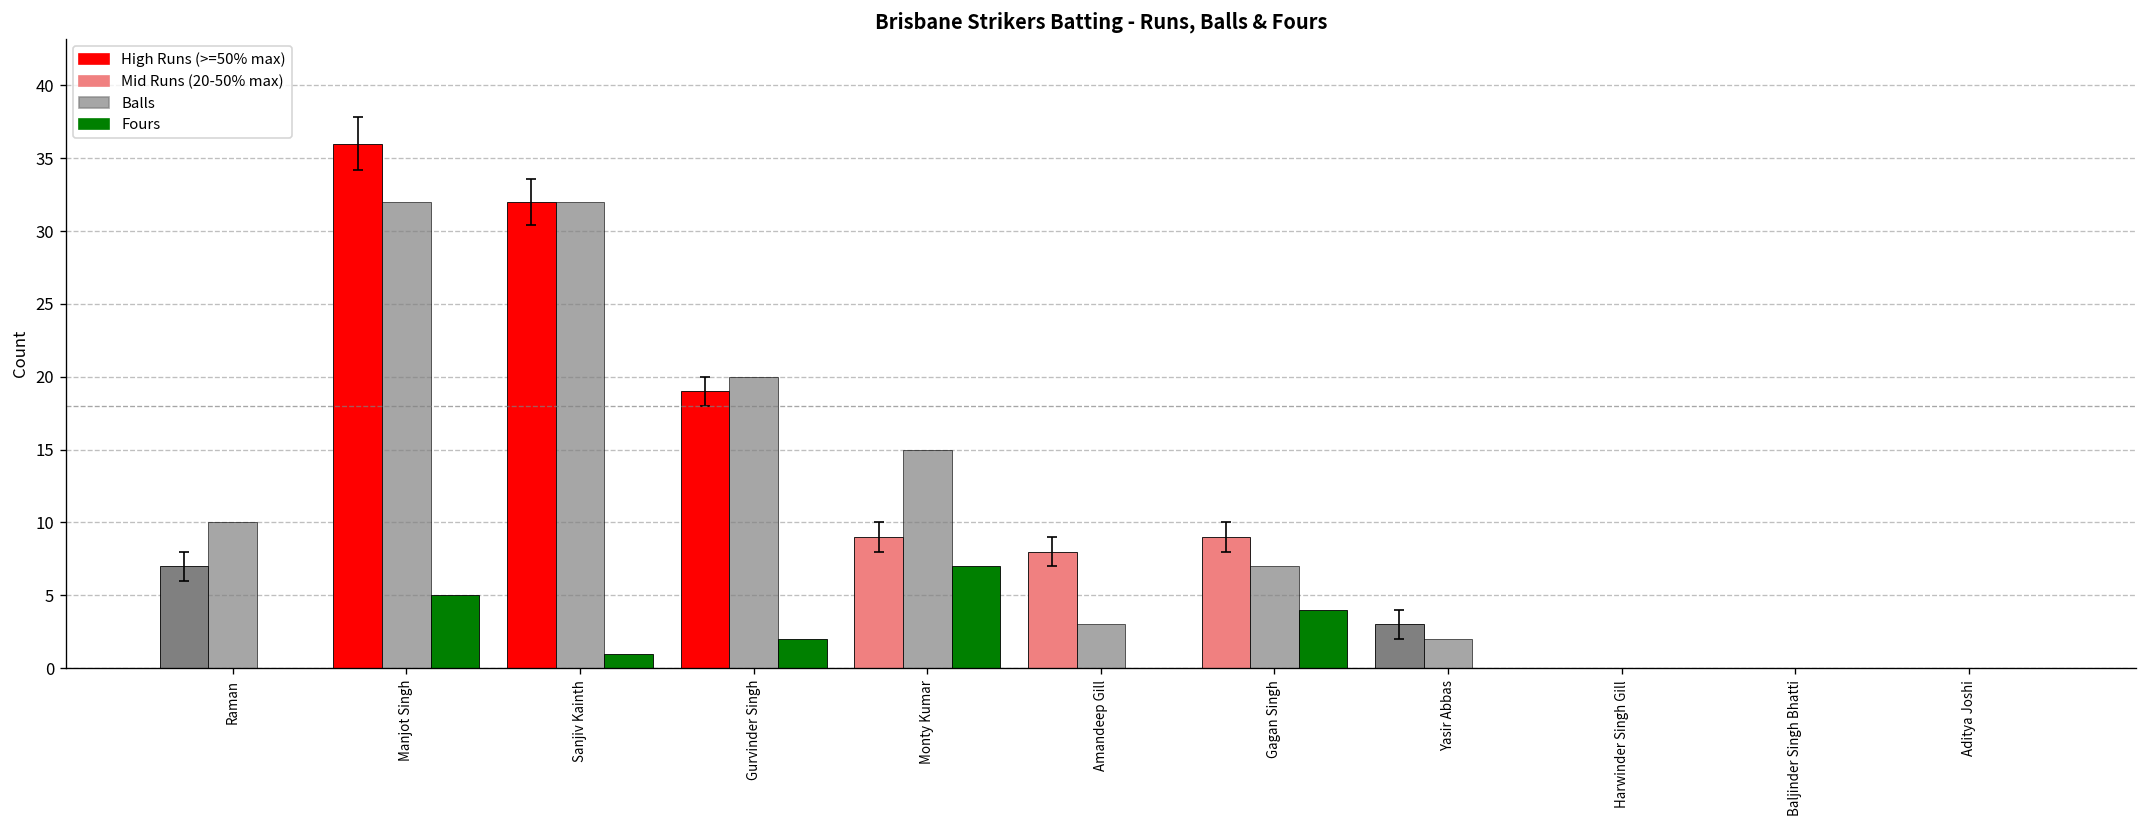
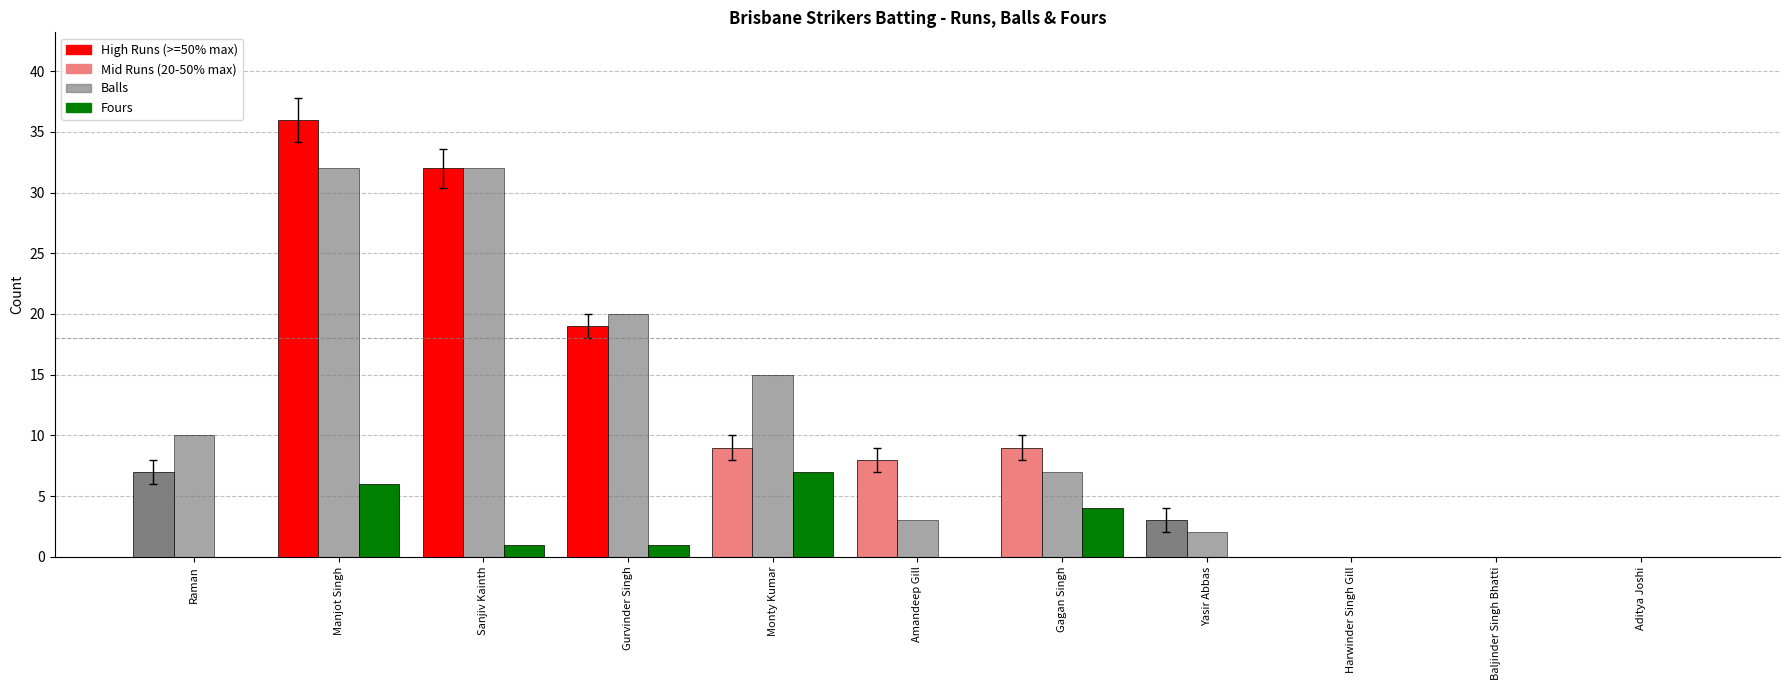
Fours, Manjot Singh: 5 -> 6
Fours, Gurvinder Singh: 2 -> 1
